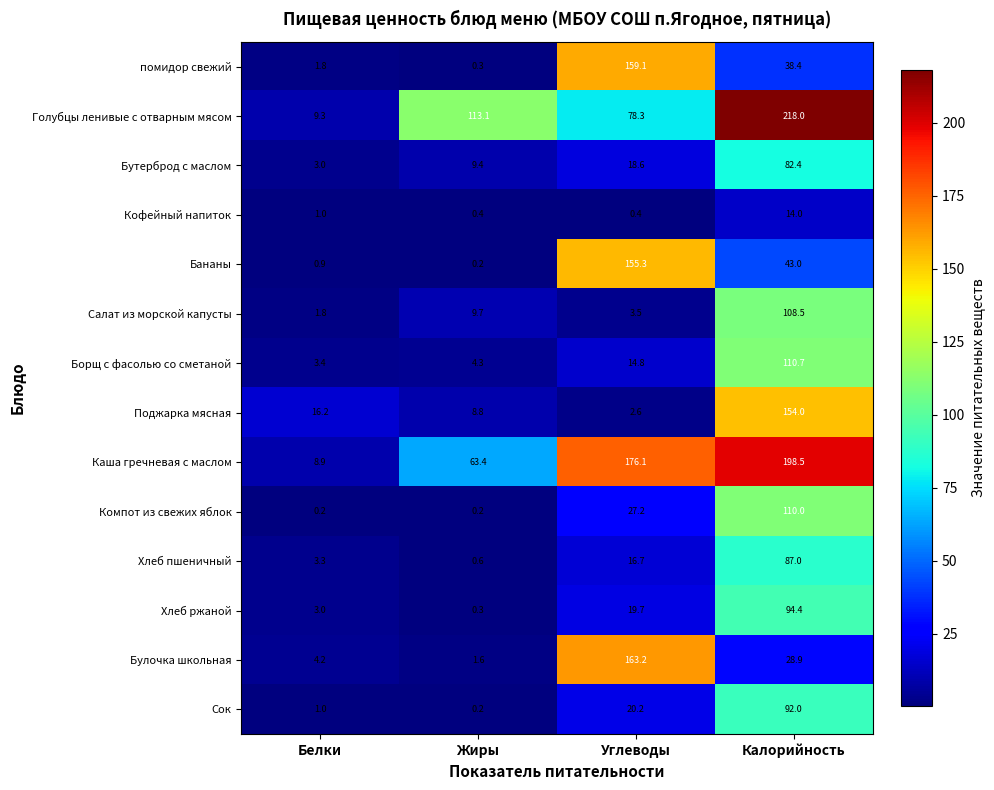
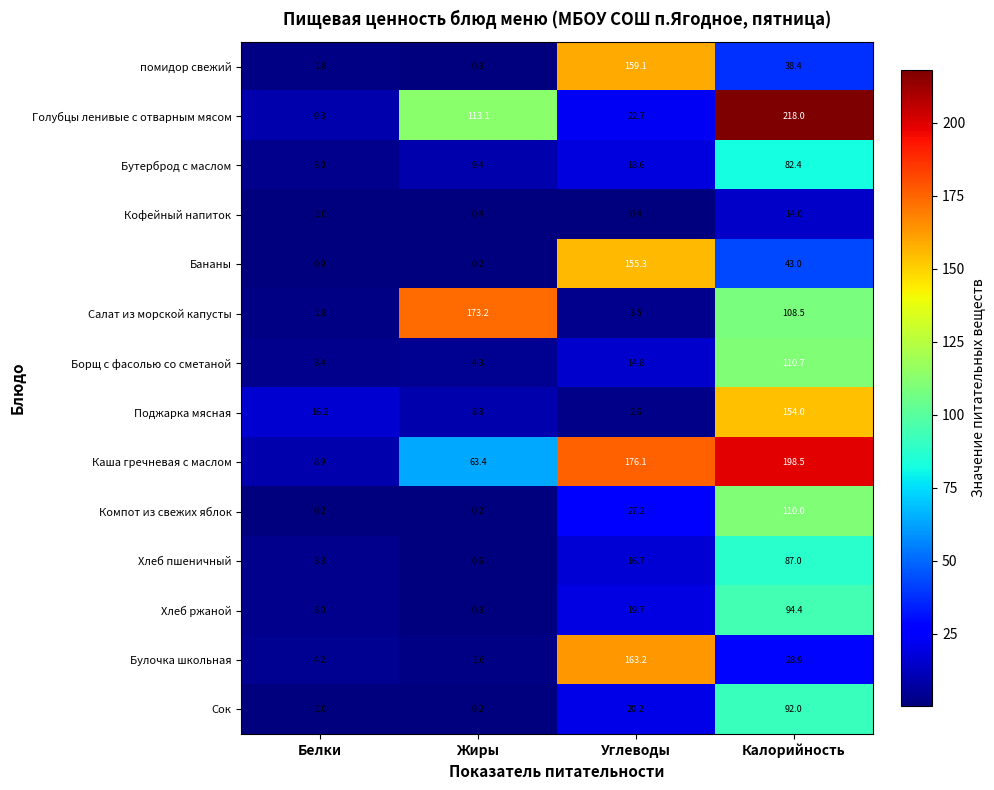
Голубцы ленивые с отварным мясом, Углеводы: 78.3 -> 22.7
Салат из морской капусты, Жиры: 9.7 -> 173.2
